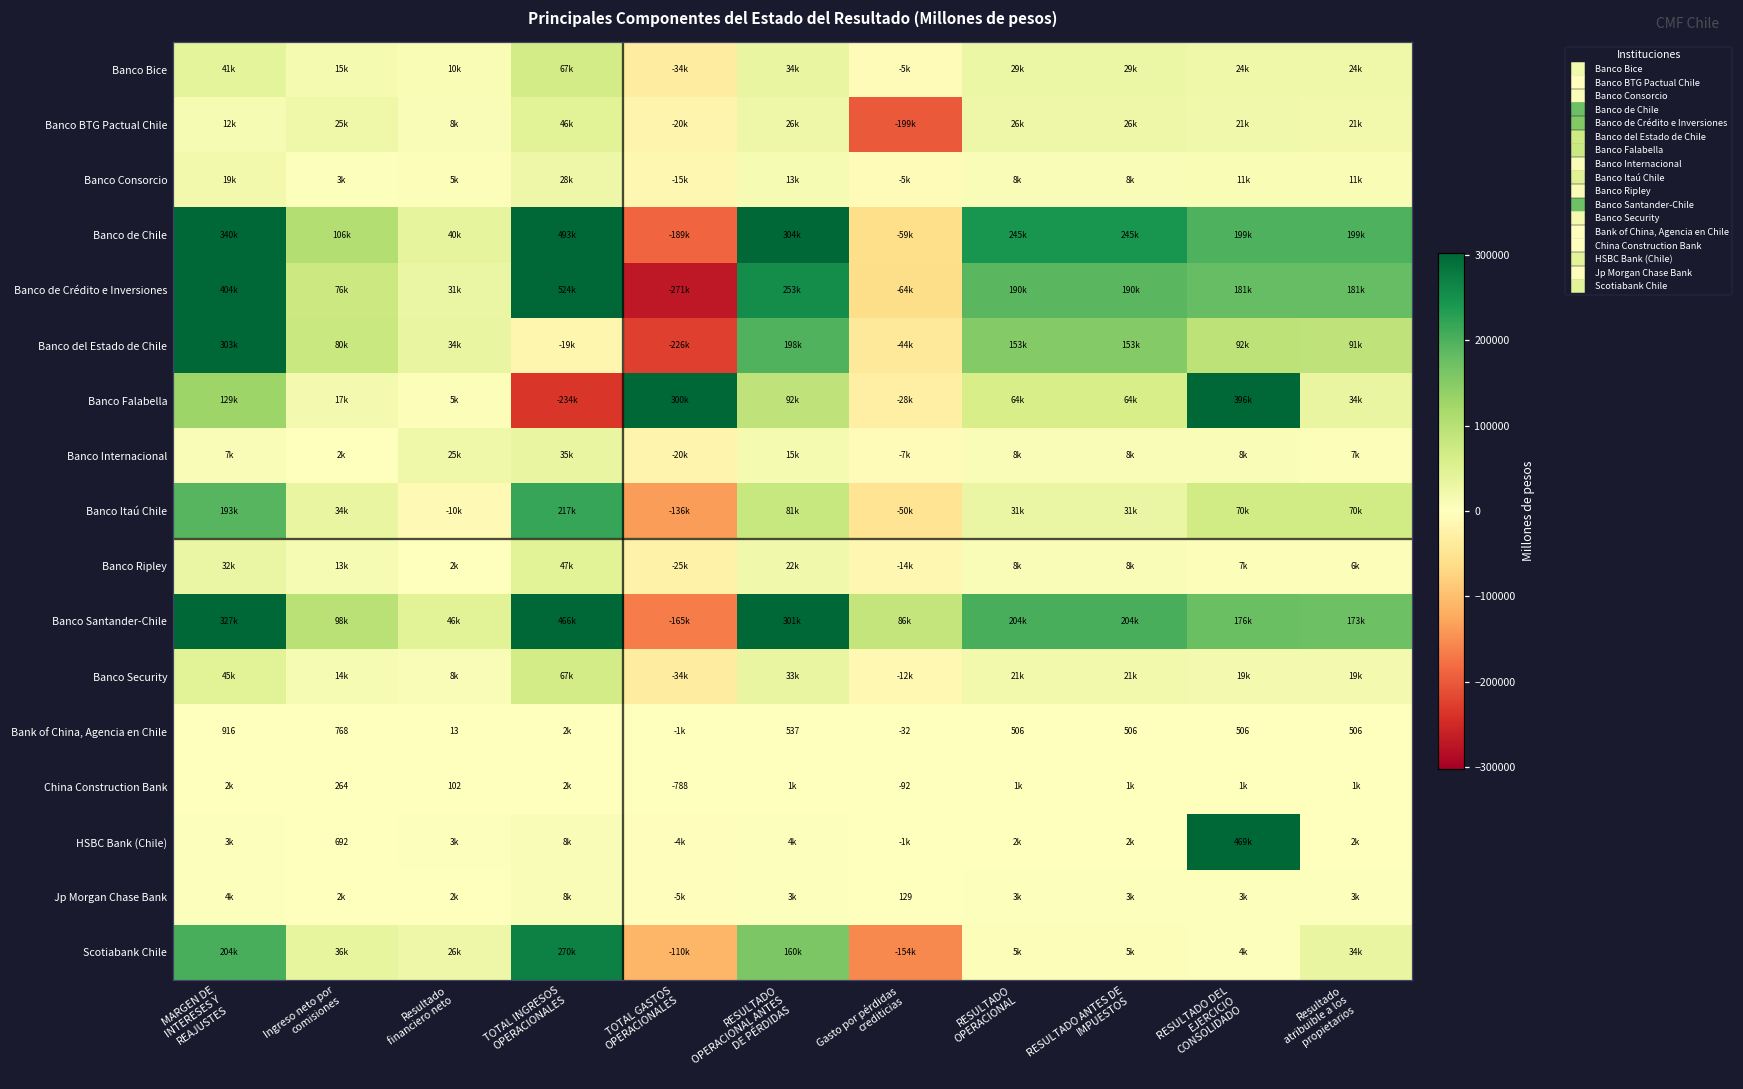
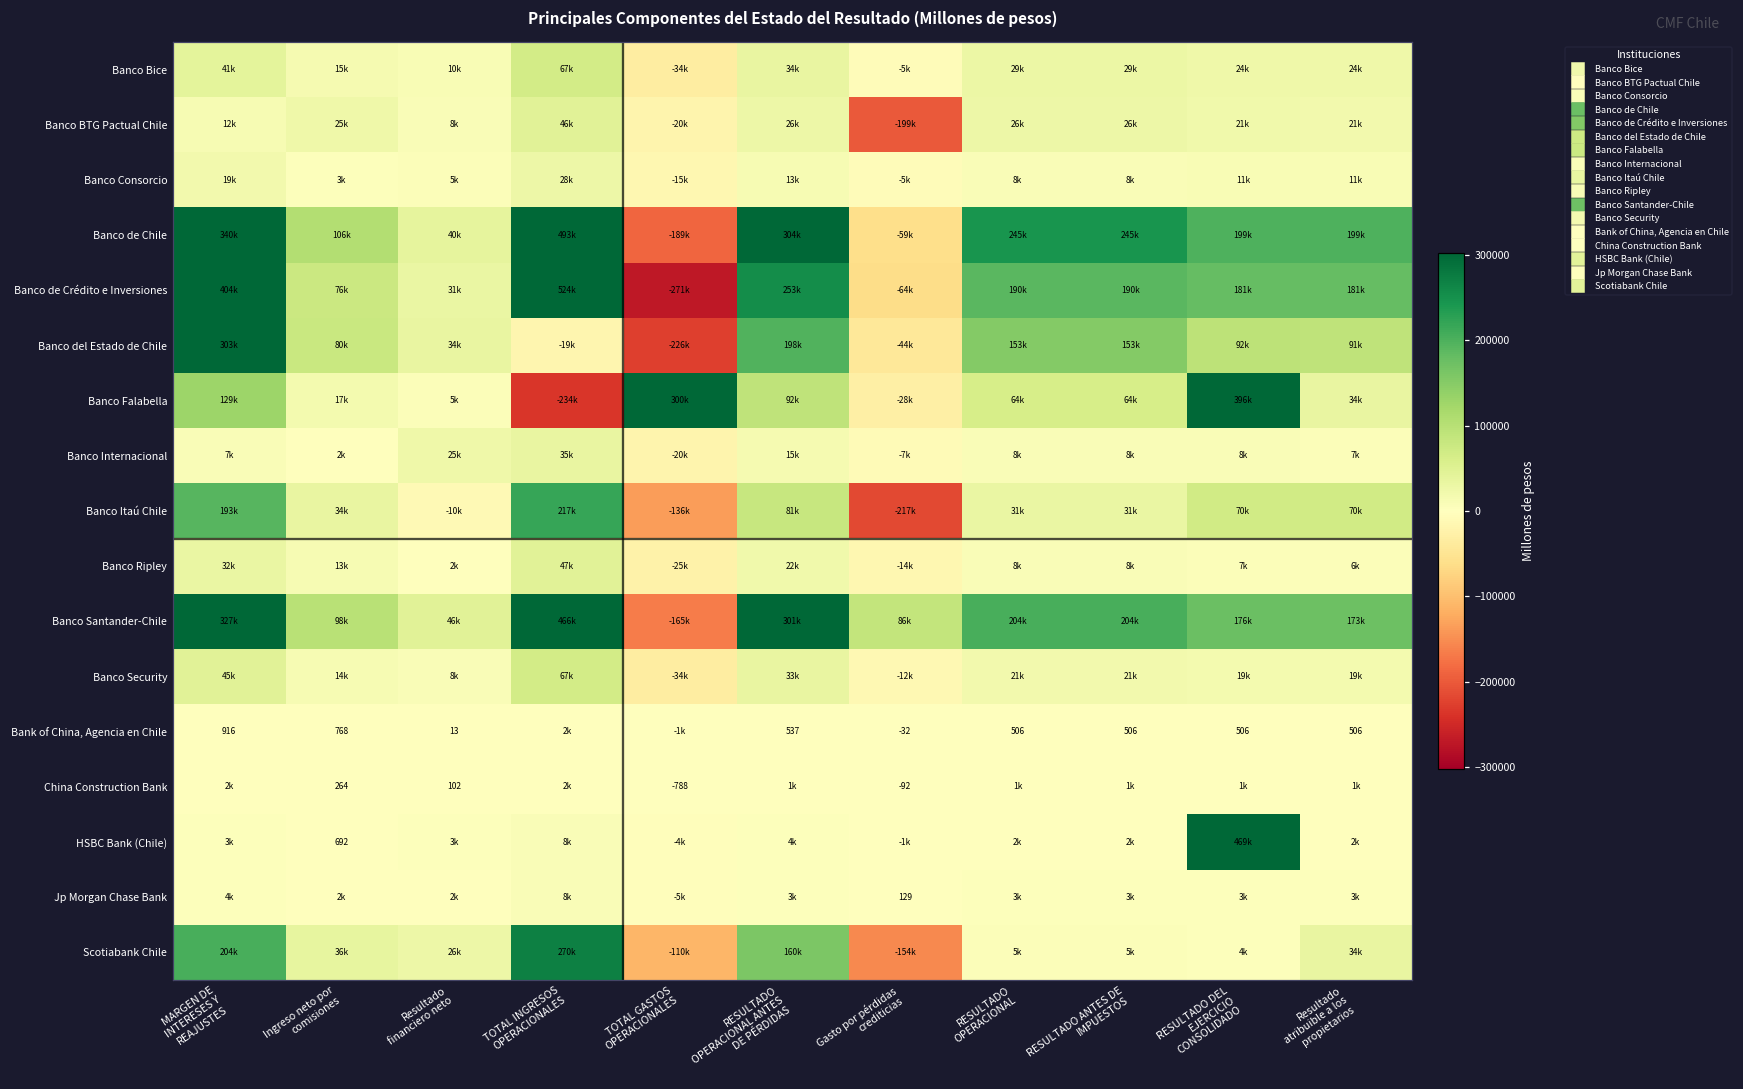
Banco Itaú Chile, Gasto por pérdidas crediticias: -50k -> -217k
